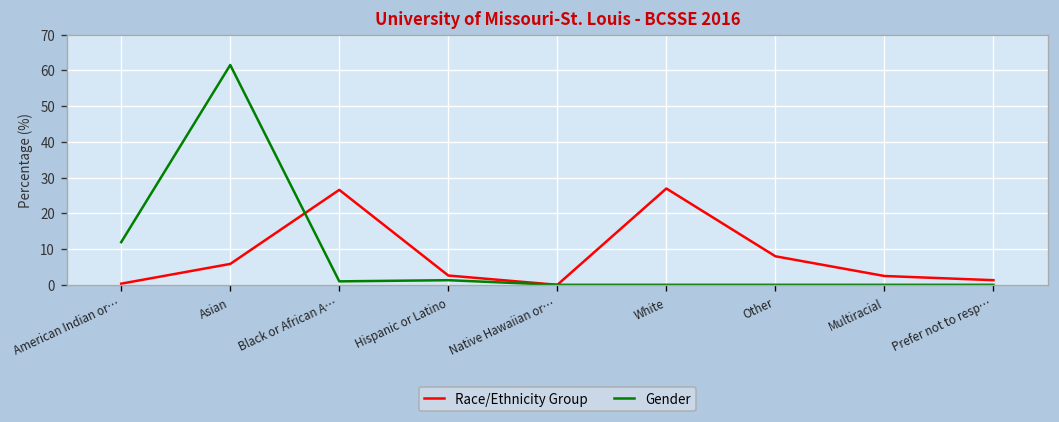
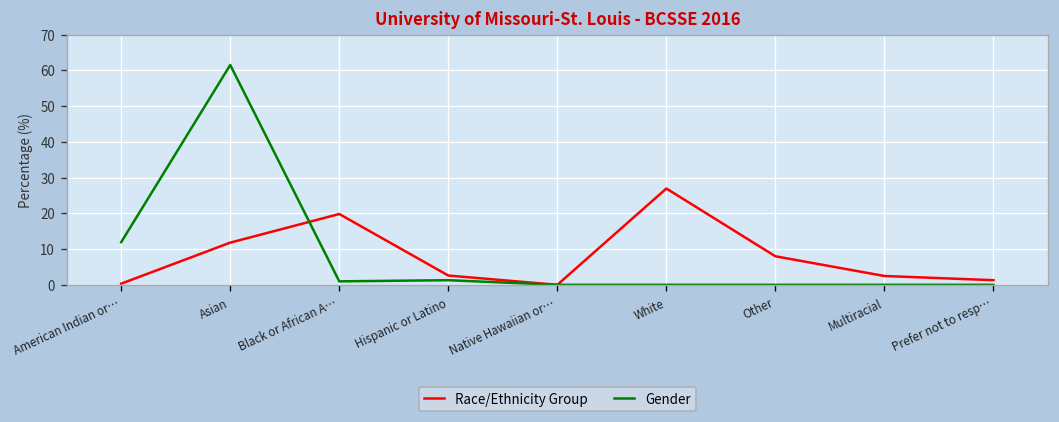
Race/Ethnicity Group, Asian: 6 -> 12
Race/Ethnicity Group, Black or African A…: 27 -> 20
